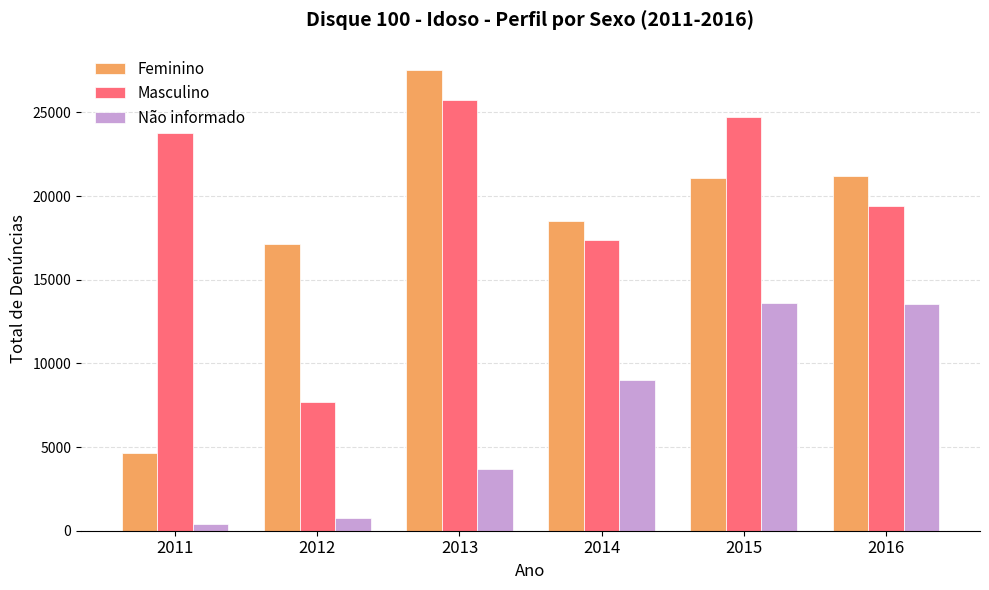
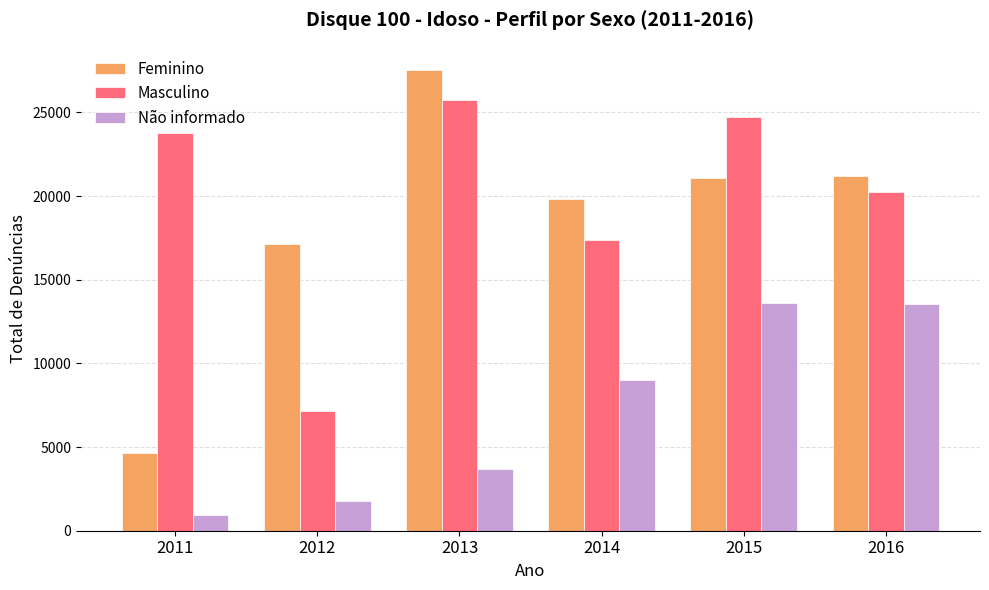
Não informado, 2011: 400 -> 900
Masculino, 2012: 7700 -> 7200
Não informado, 2012: 800 -> 1800
Feminino, 2014: 18500 -> 19800
Masculino, 2016: 19400 -> 20300
